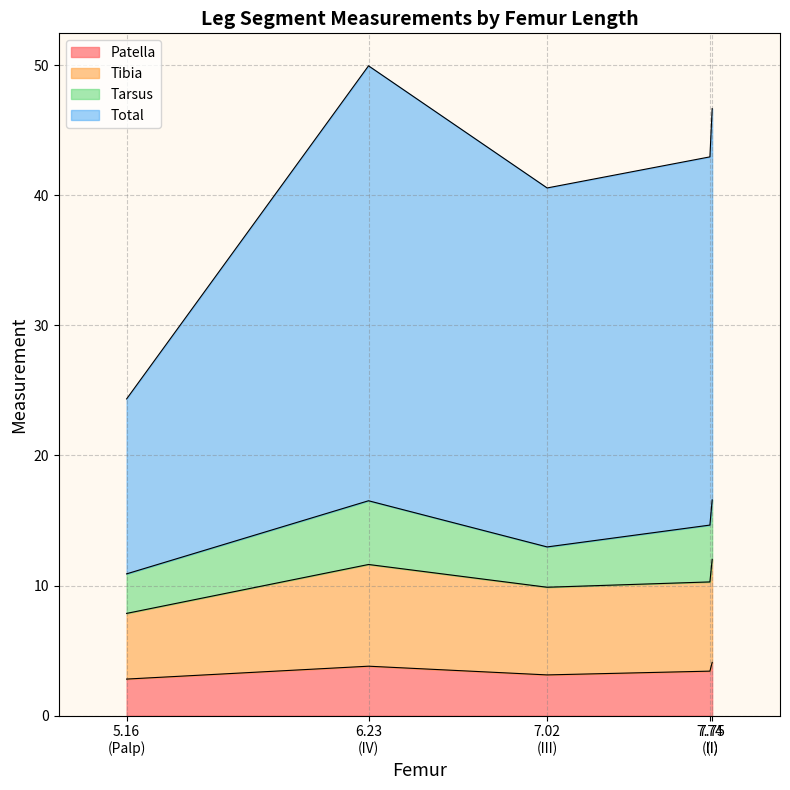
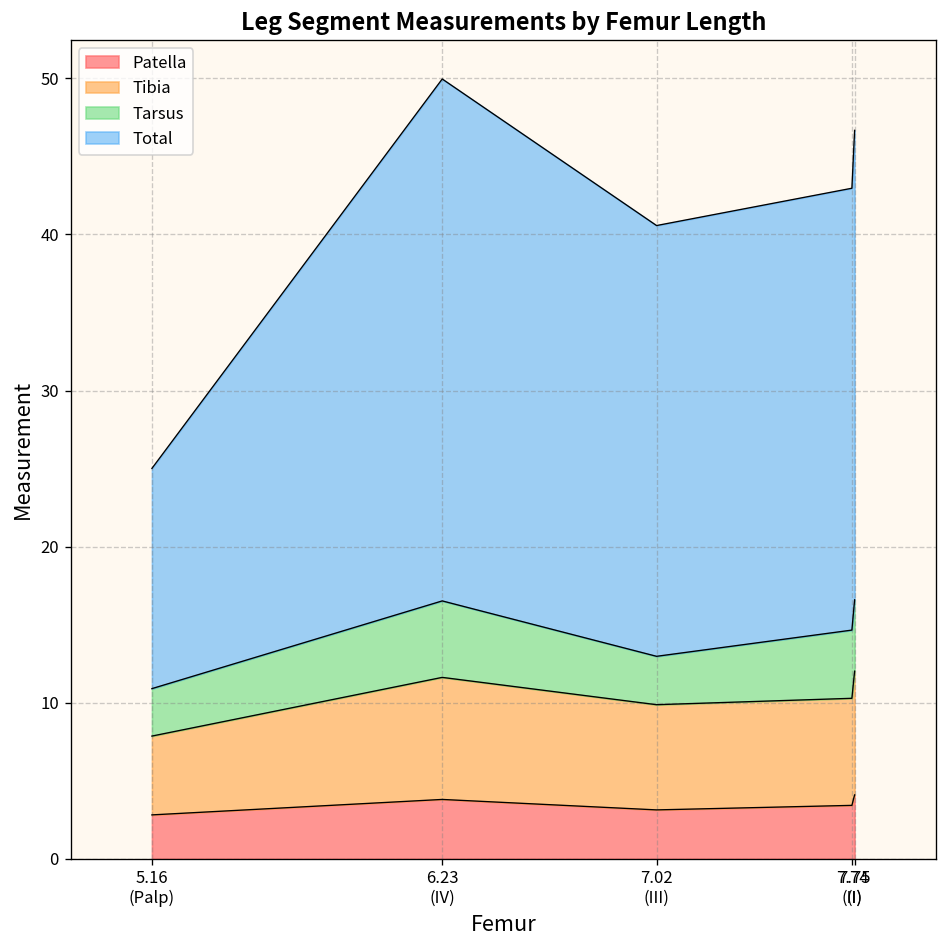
Total, 5.16 (Palp): 13.5 -> 14.1
